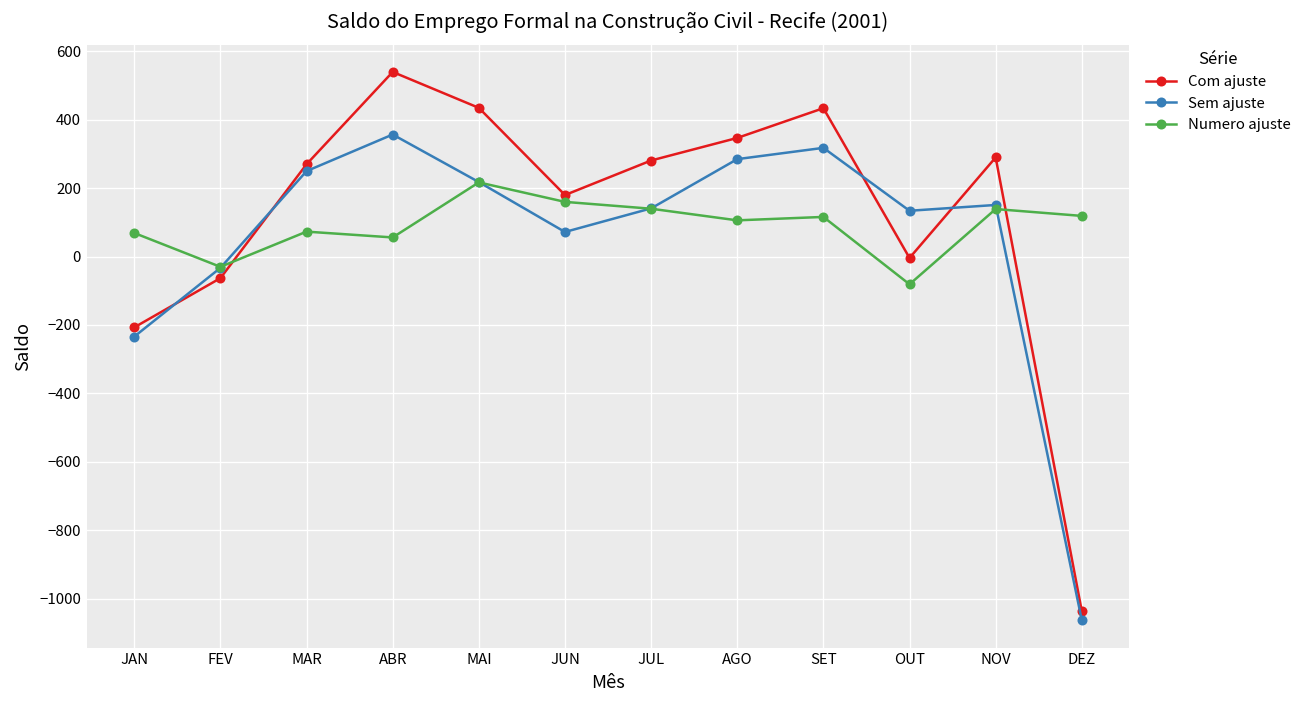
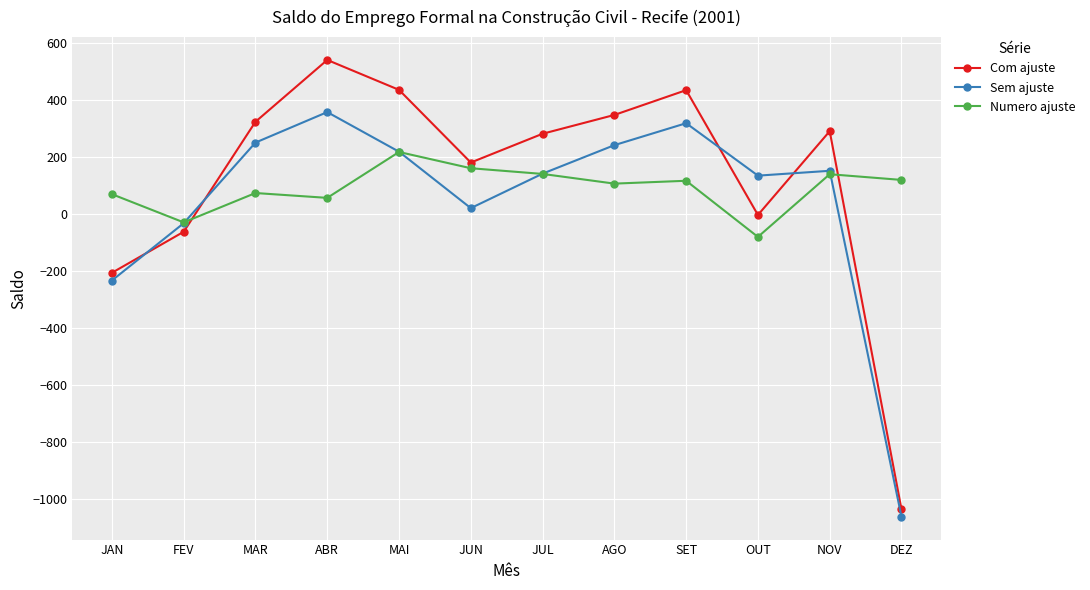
Com ajuste, MAR: 270 -> 320
Sem ajuste, JUN: 70 -> 20
Sem ajuste, AGO: 290 -> 240
